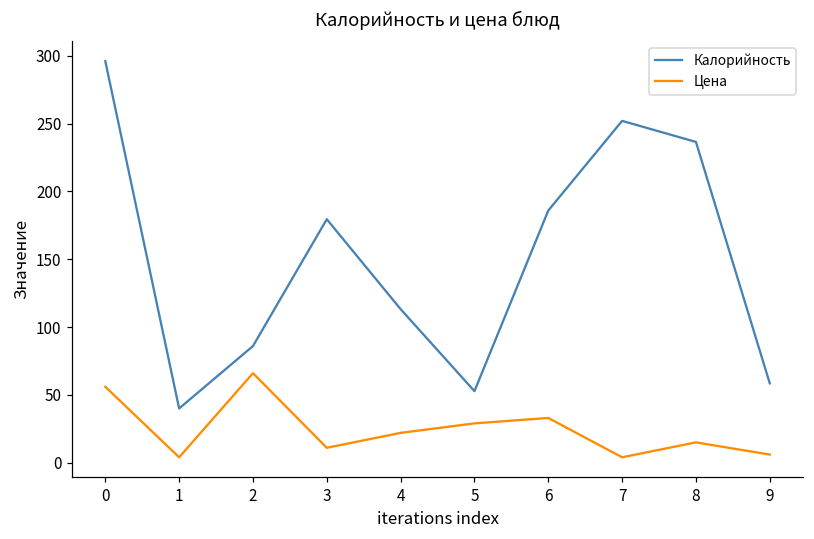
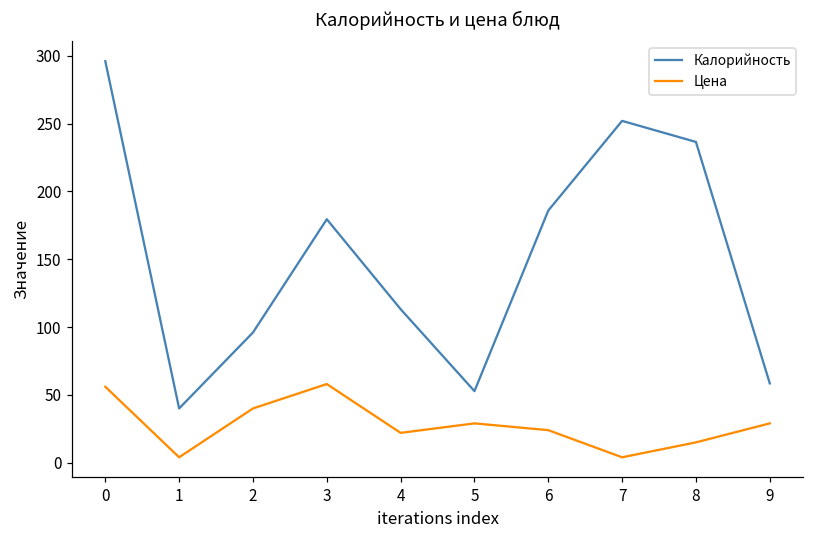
Калорийность, 2: 86 -> 96
Цена, 2: 66 -> 40
Цена, 3: 11 -> 58
Цена, 6: 33 -> 24
Цена, 9: 6 -> 29
